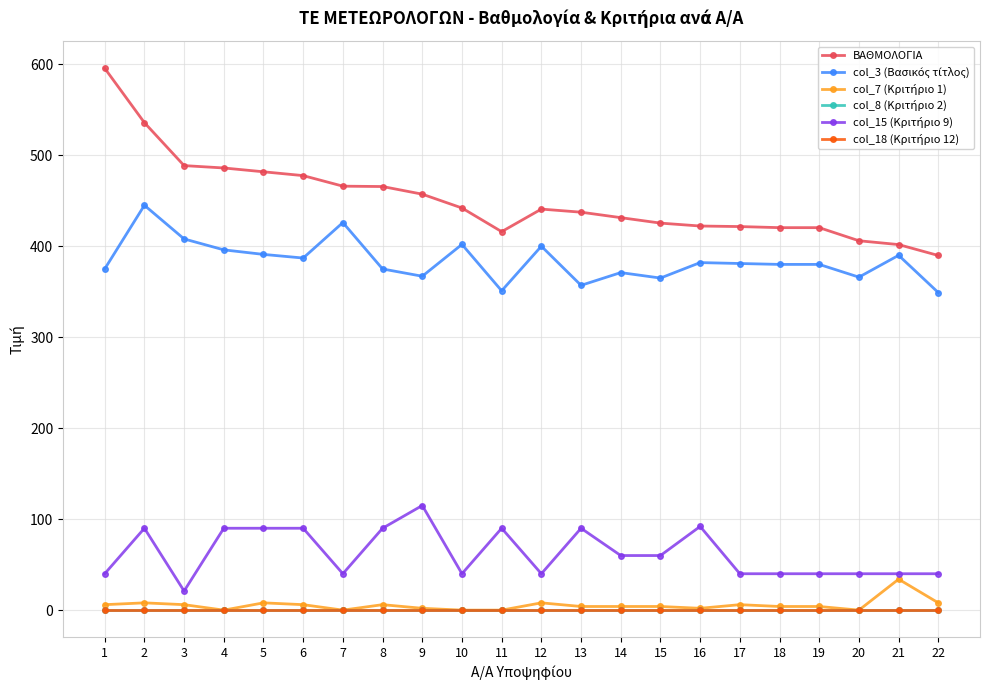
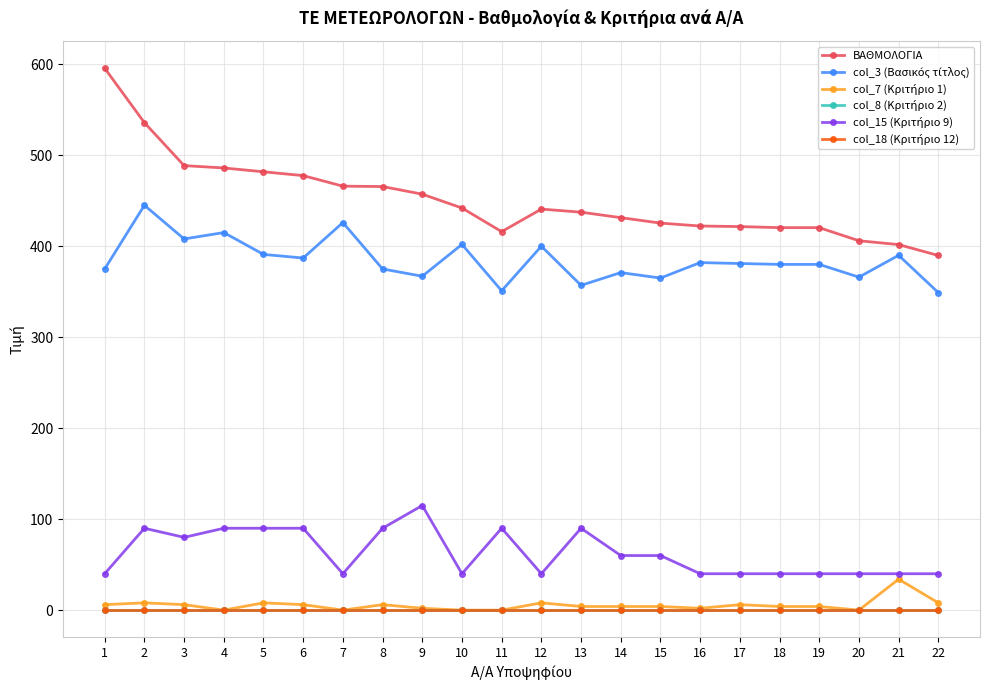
col_15 (Κριτήριο 9), 3: 20 -> 80
col_3 (Βασικός τίτλος), 4: 400 -> 420
col_15 (Κριτήριο 9), 16: 90 -> 40
